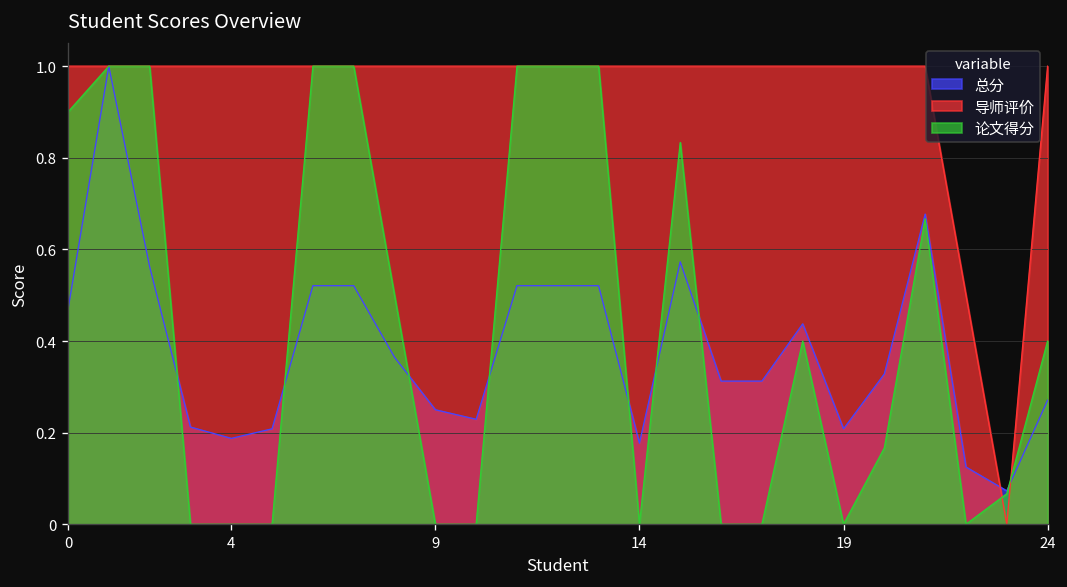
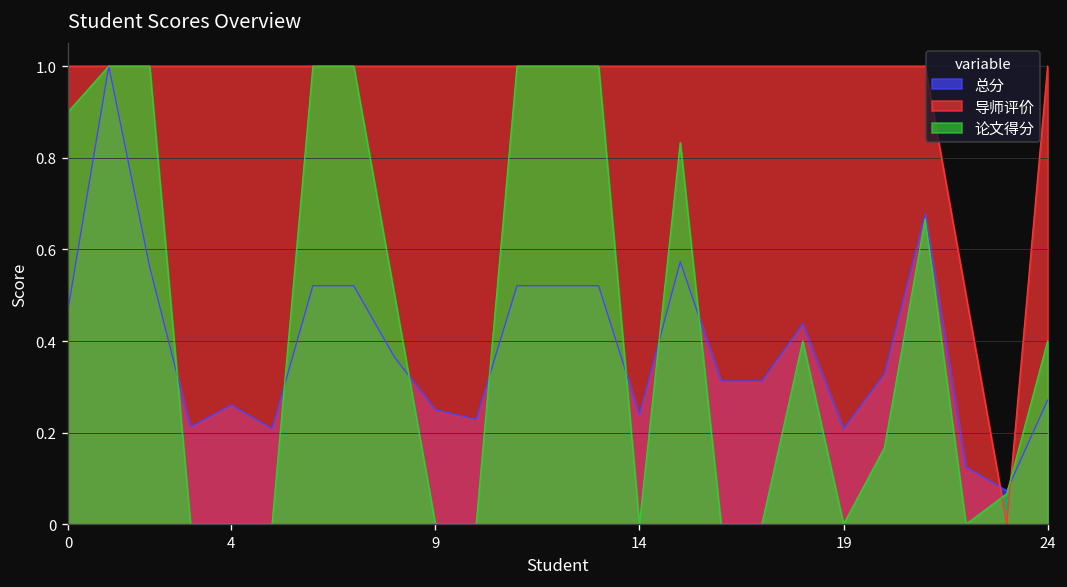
总分, 4: 0.19 -> 0.26
总分, 14: 0.18 -> 0.24
